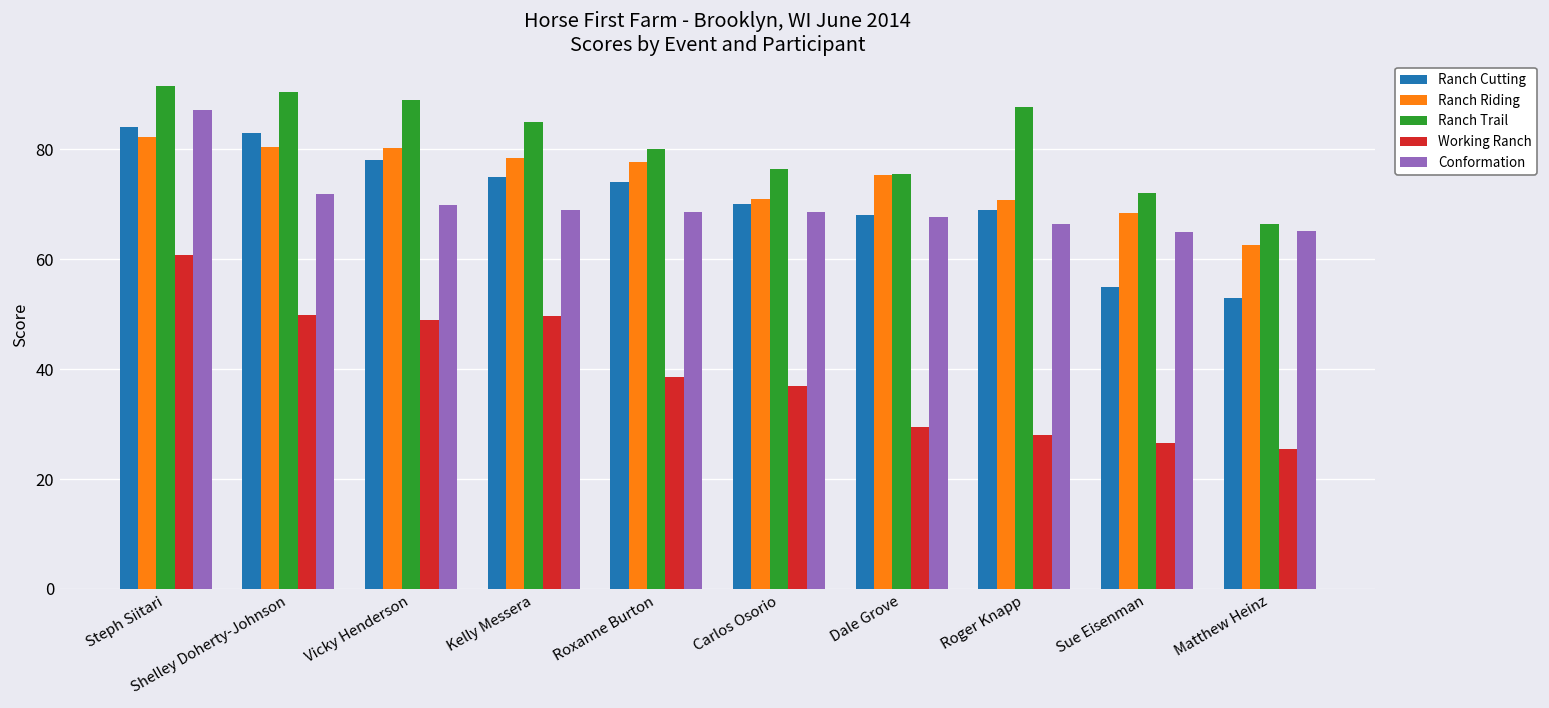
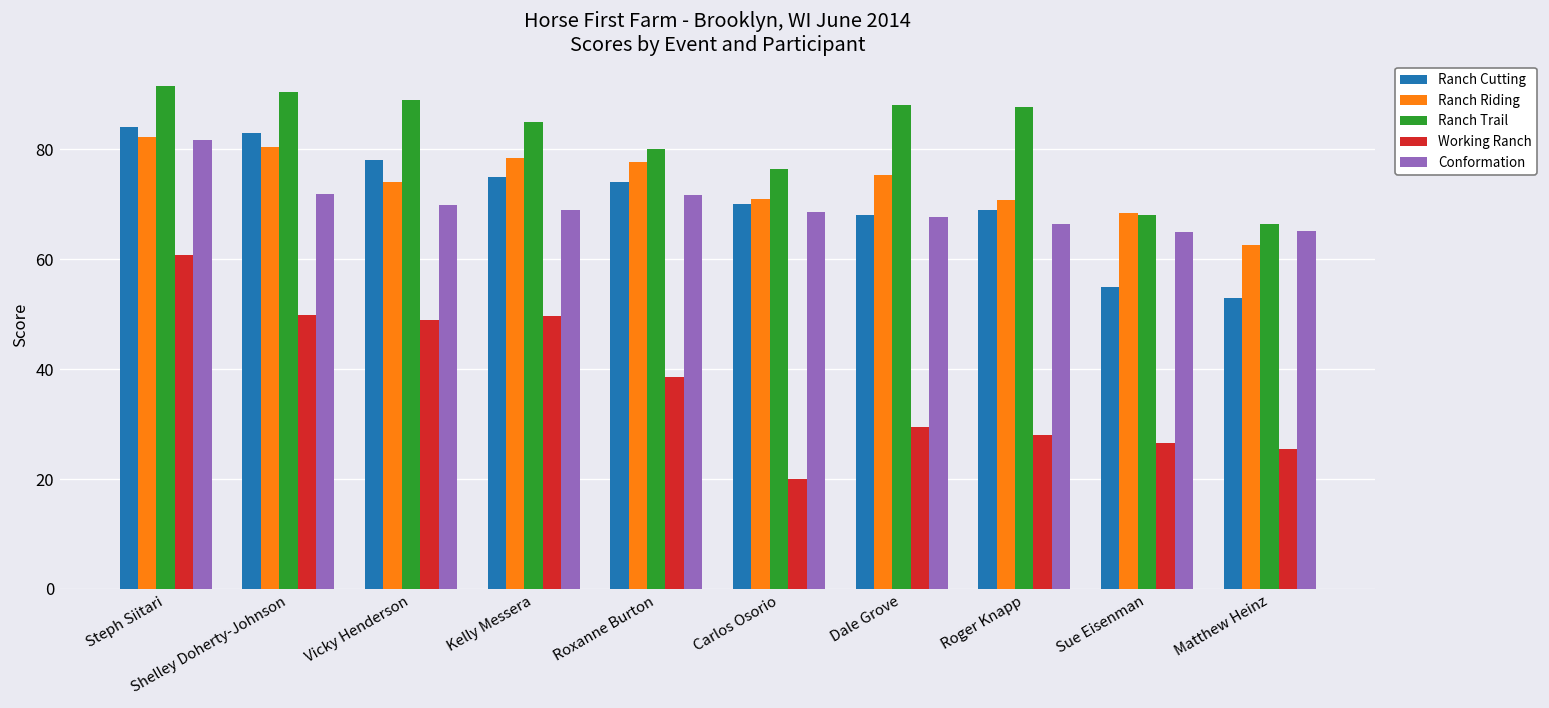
Conformation, Steph Siitari: 87 -> 82
Ranch Riding, Vicky Henderson: 80 -> 74
Conformation, Roxanne Burton: 69 -> 72
Working Ranch, Carlos Osorio: 37 -> 20
Ranch Trail, Dale Grove: 76 -> 88
Ranch Trail, Sue Eisenman: 72 -> 68
